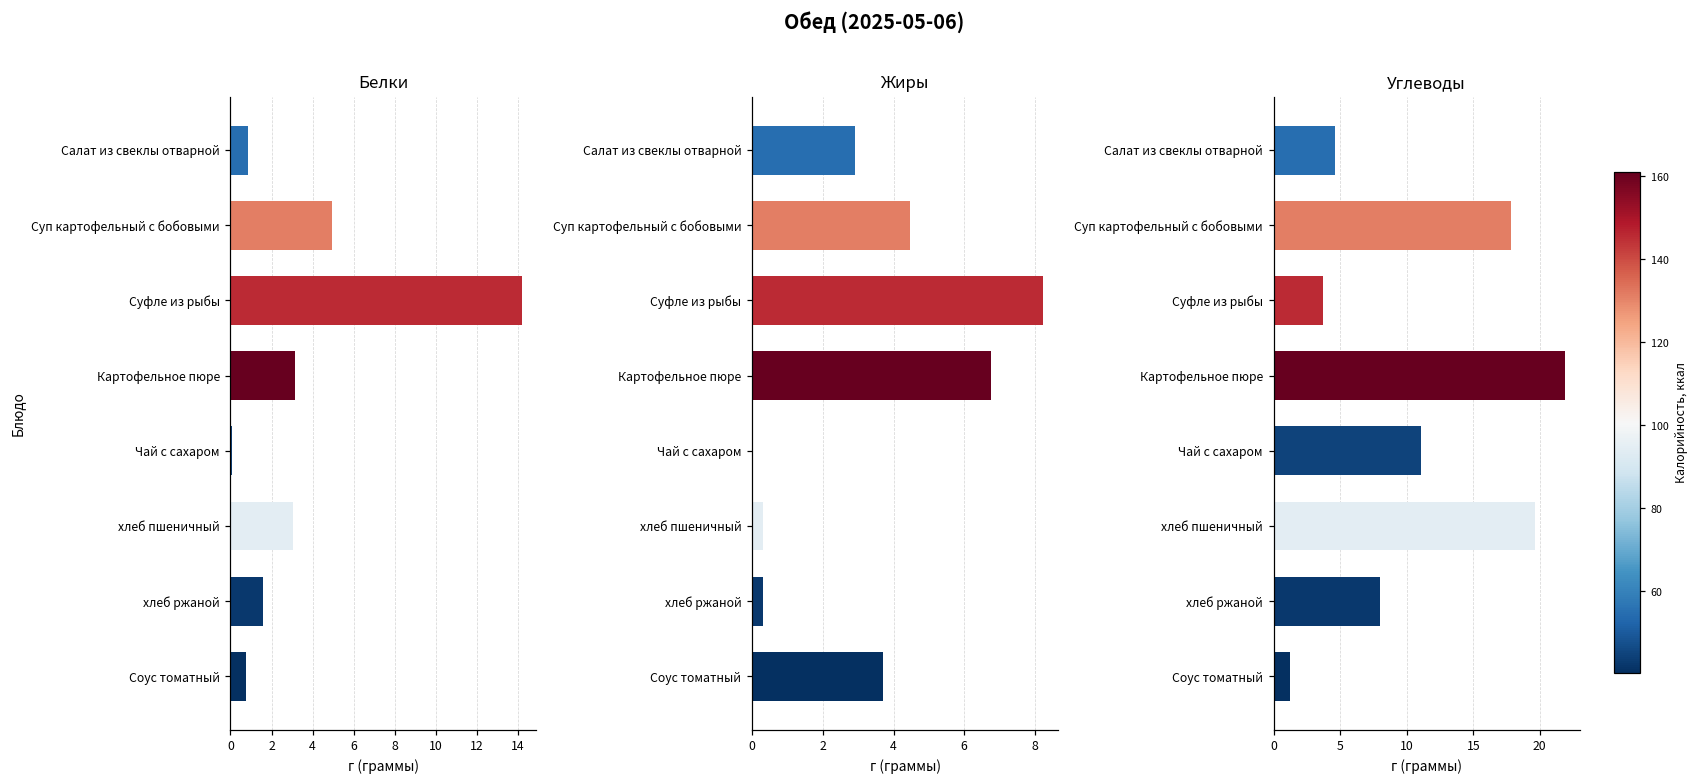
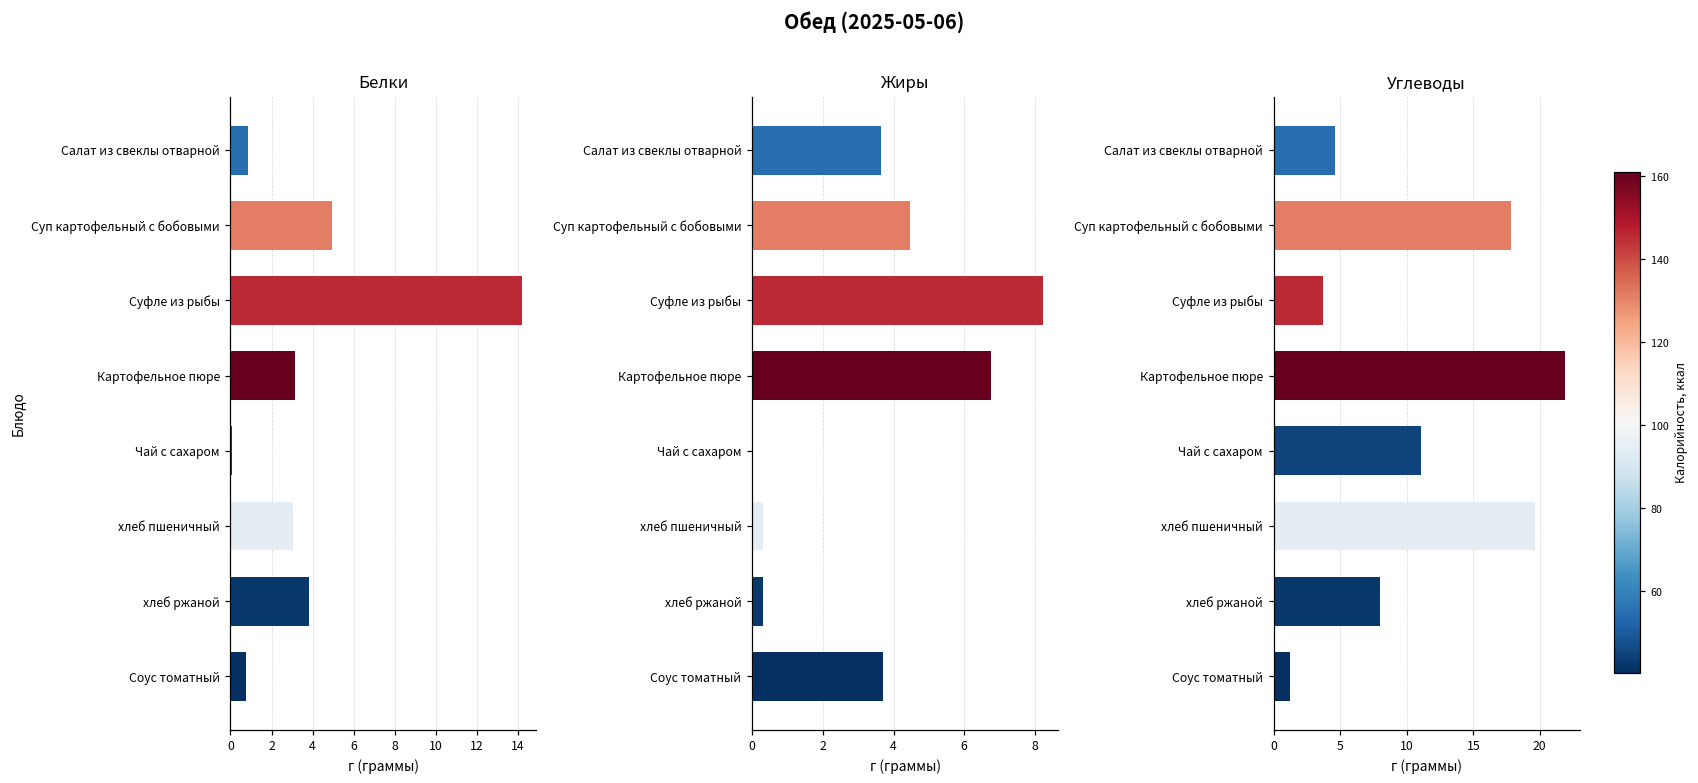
Белки, хлеб ржаной: 1.6 -> 3.8
Жиры, Салат из свеклы отварной: 2.9 -> 3.7
